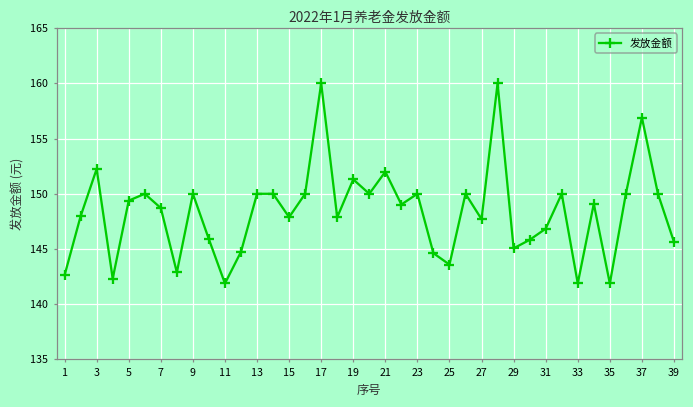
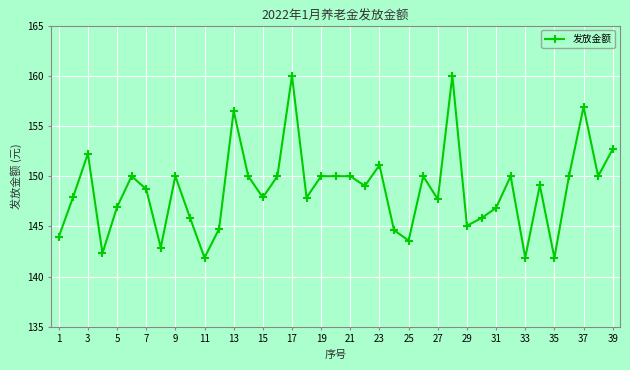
1: 142.6 -> 144.0
5: 149.4 -> 146.9
13: 150.0 -> 156.5
19: 151.3 -> 150.0
21: 152 -> 150
23: 150.0 -> 151.1
39: 145.6 -> 152.7
